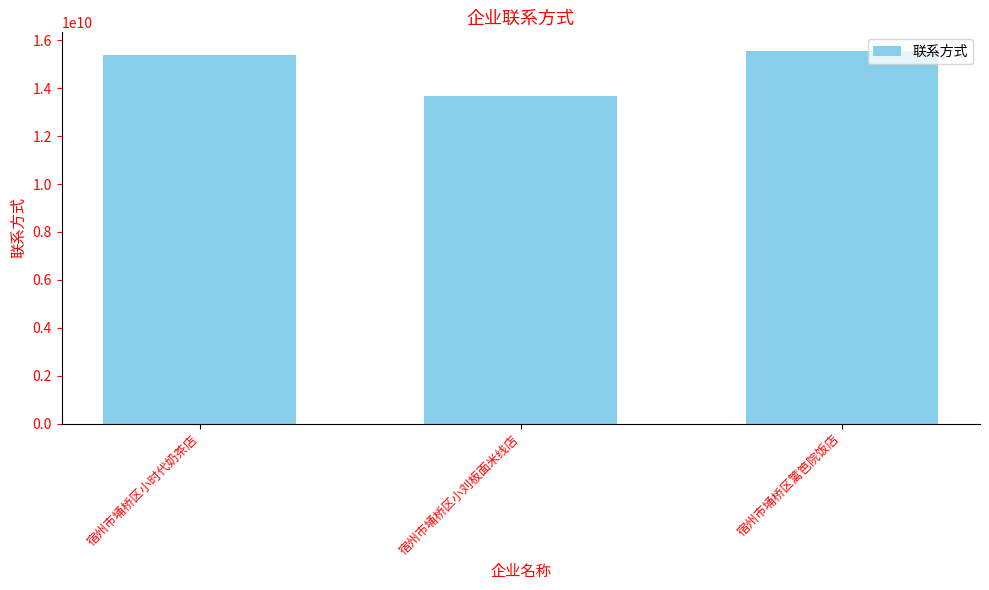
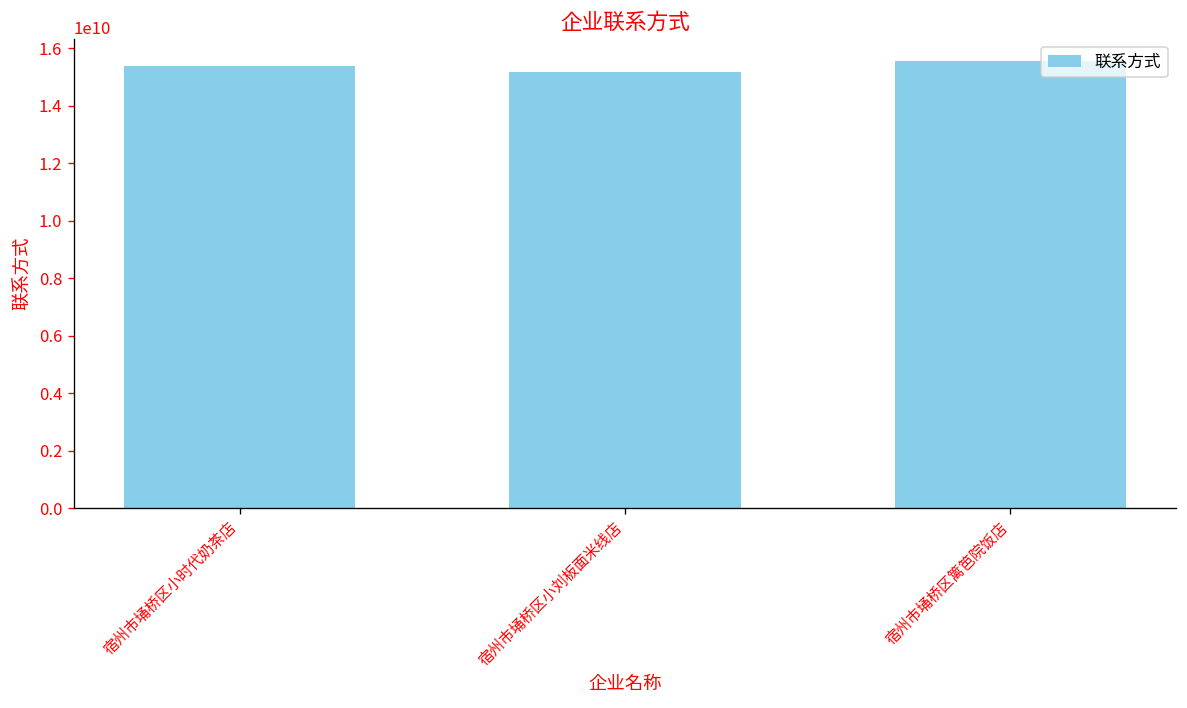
宿州市埇桥区小刘板面米线店: 13700000000 -> 15200000000
